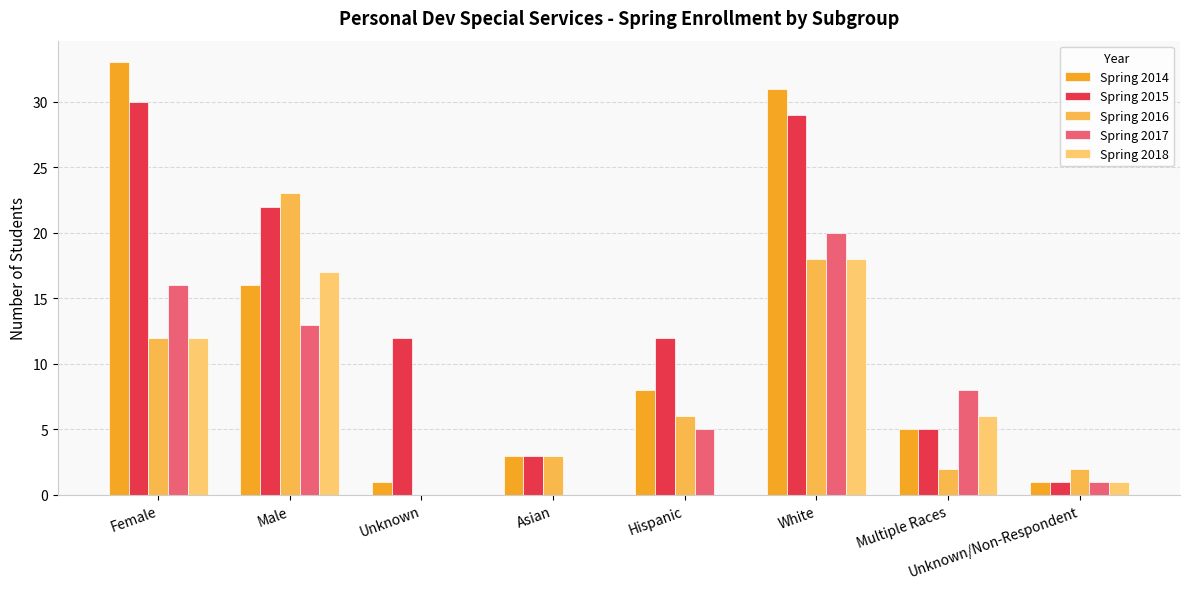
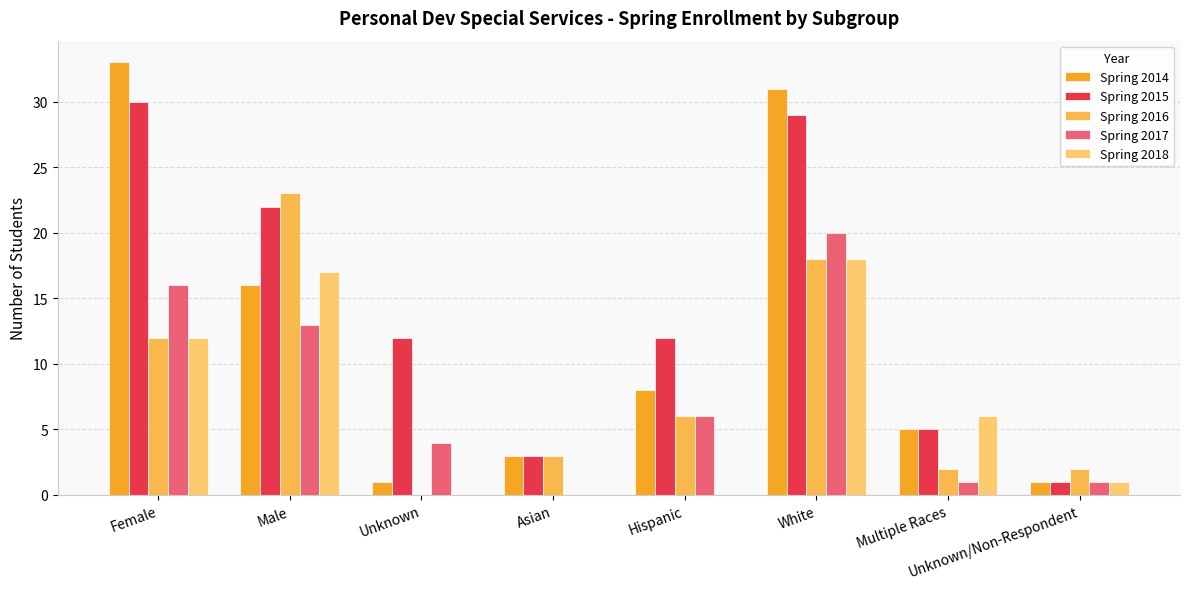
Spring 2017, Unknown: 0 -> 4
Spring 2017, Hispanic: 5 -> 6
Spring 2017, Multiple Races: 8 -> 1
